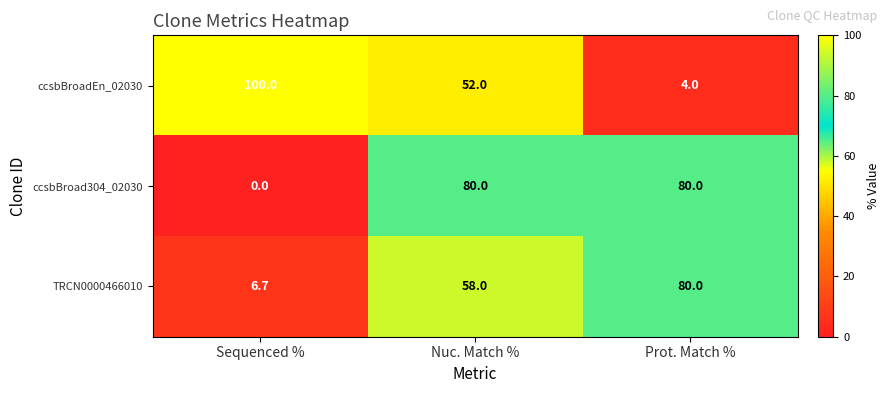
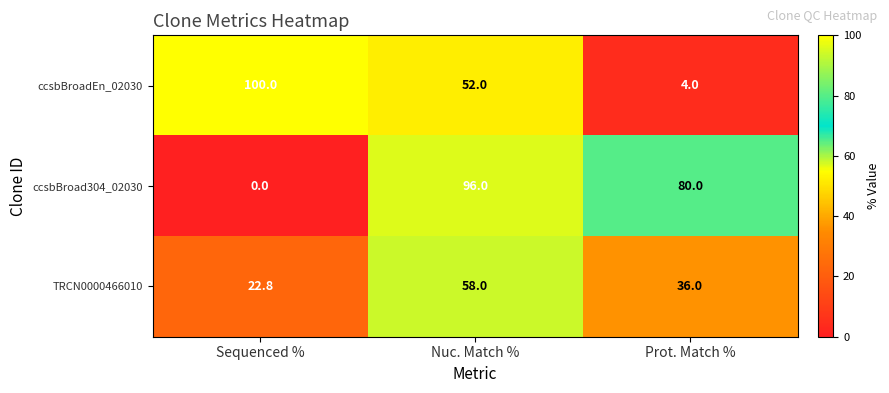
ccsbBroad304_02030, Nuc. Match %: 80.0 -> 96.0
TRCN0000466010, Sequenced %: 6.7 -> 22.8
TRCN0000466010, Prot. Match %: 80.0 -> 36.0
